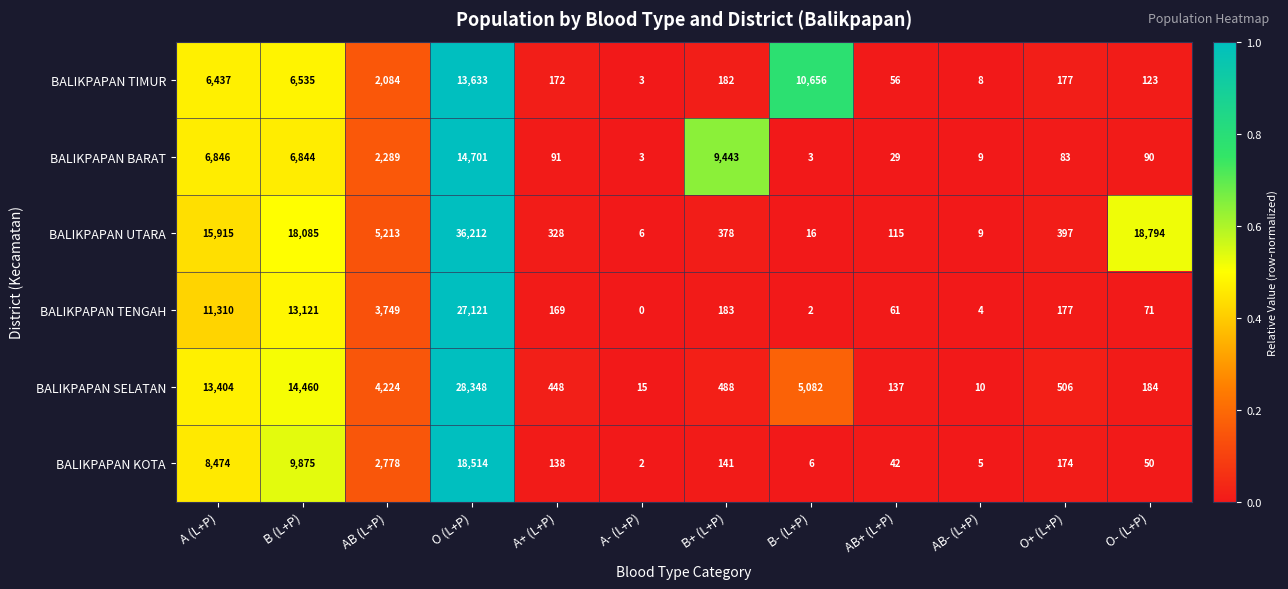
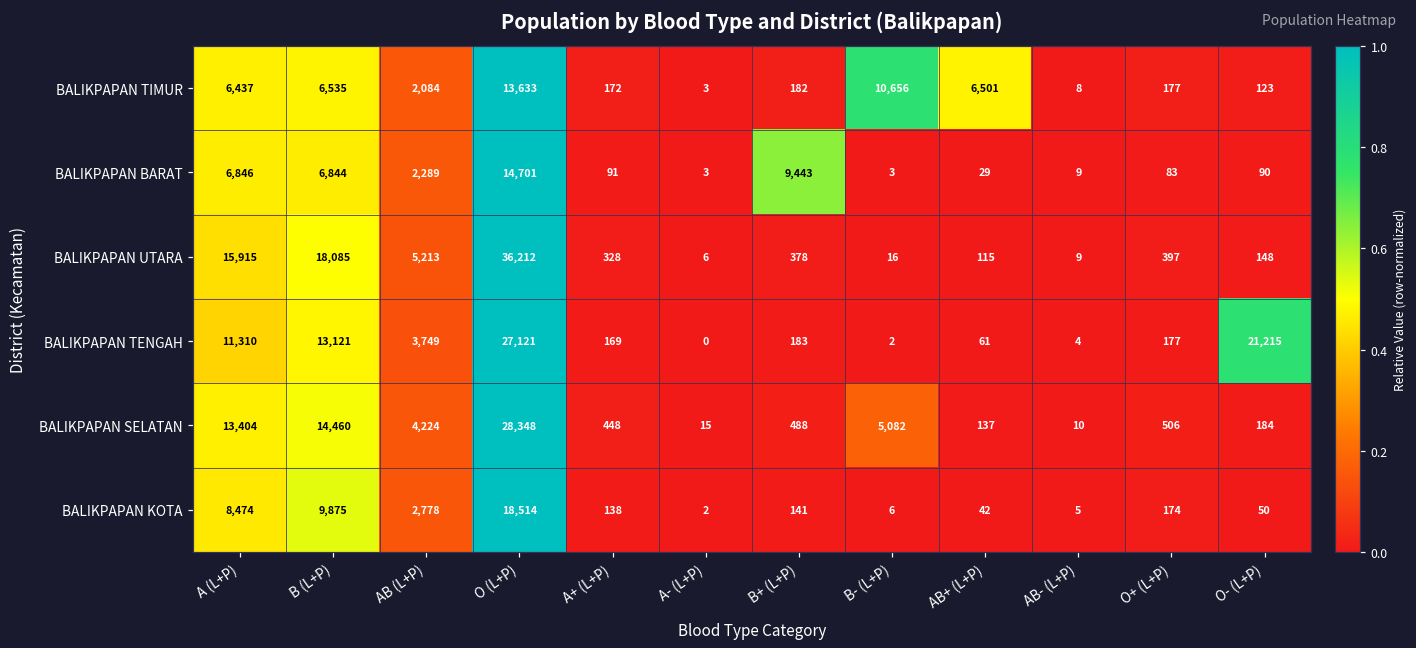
BALIKPAPAN TIMUR, AB+ (L+P): 56 -> 6,501
BALIKPAPAN UTARA, O- (L+P): 18,794 -> 148
BALIKPAPAN TENGAH, O- (L+P): 71 -> 21,215
